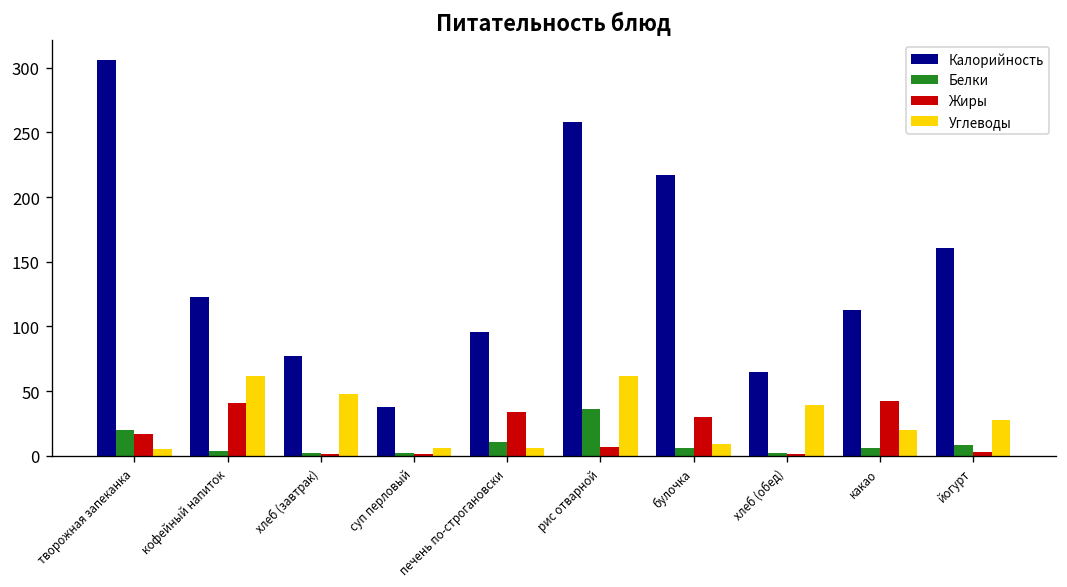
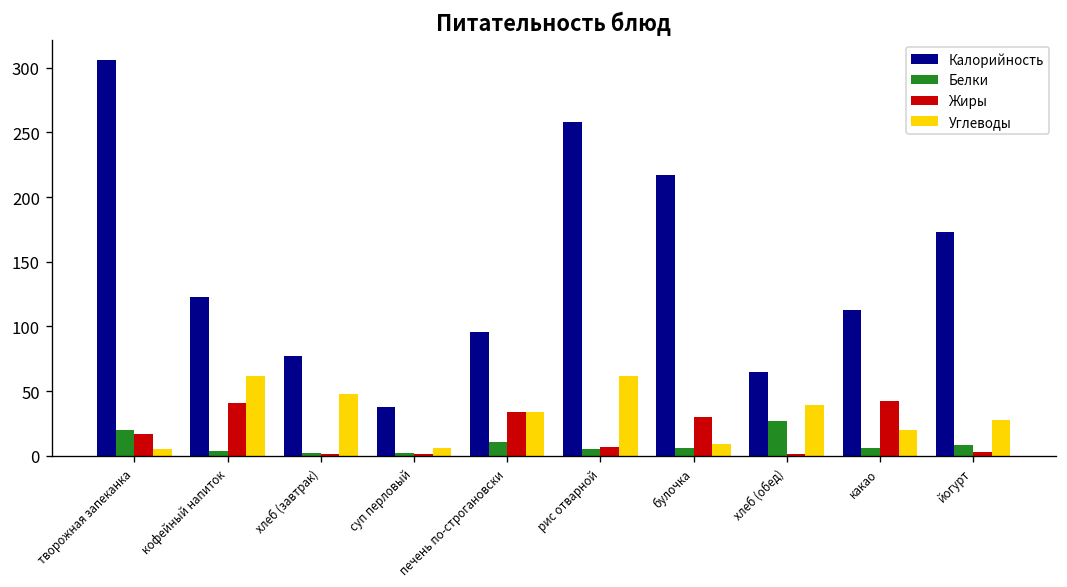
Углеводы, печень по-строгановски: 6 -> 34
Белки, рис отварной: 36 -> 5
Белки, хлеб (обед): 2 -> 27
Калорийность, йогурт: 161 -> 173
